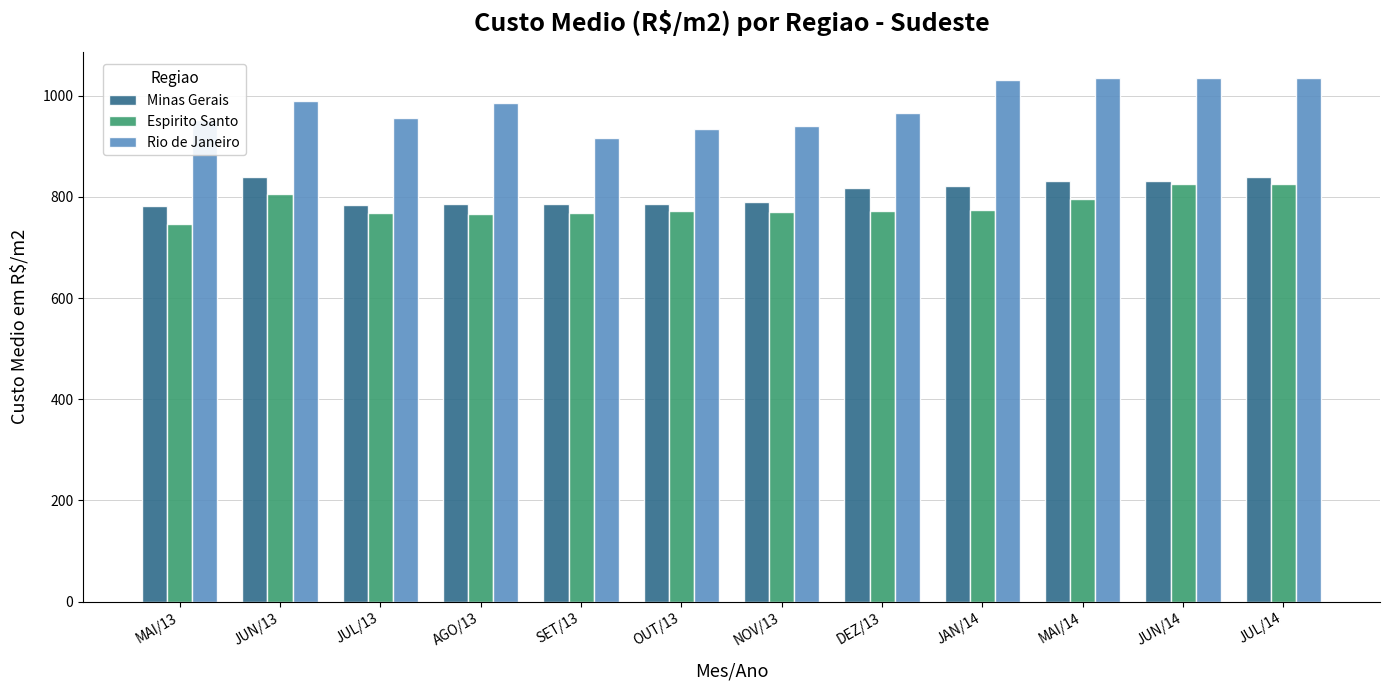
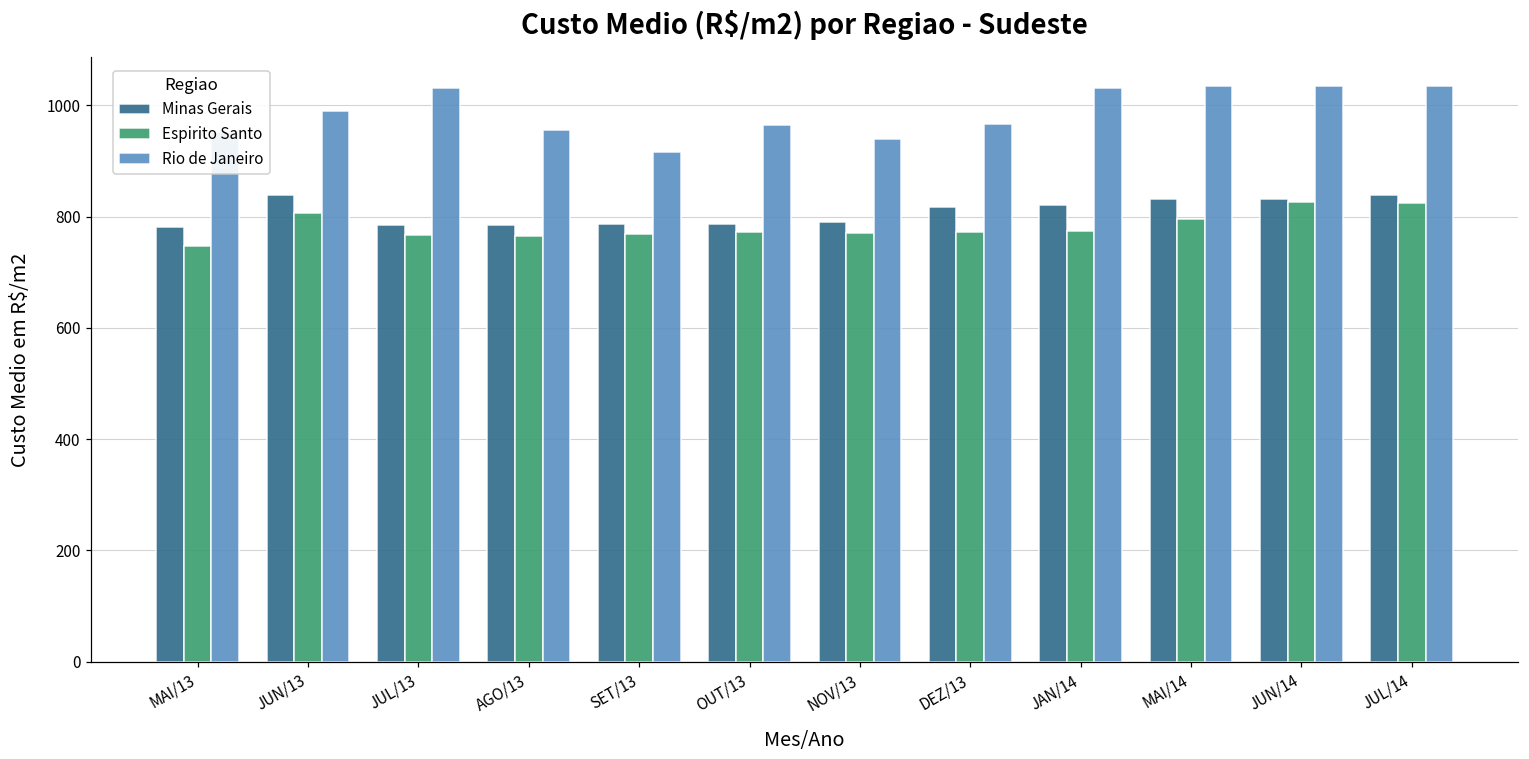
Rio de Janeiro, JUL/13: 960 -> 1030
Rio de Janeiro, AGO/13: 990 -> 960
Rio de Janeiro, OUT/13: 930 -> 970
